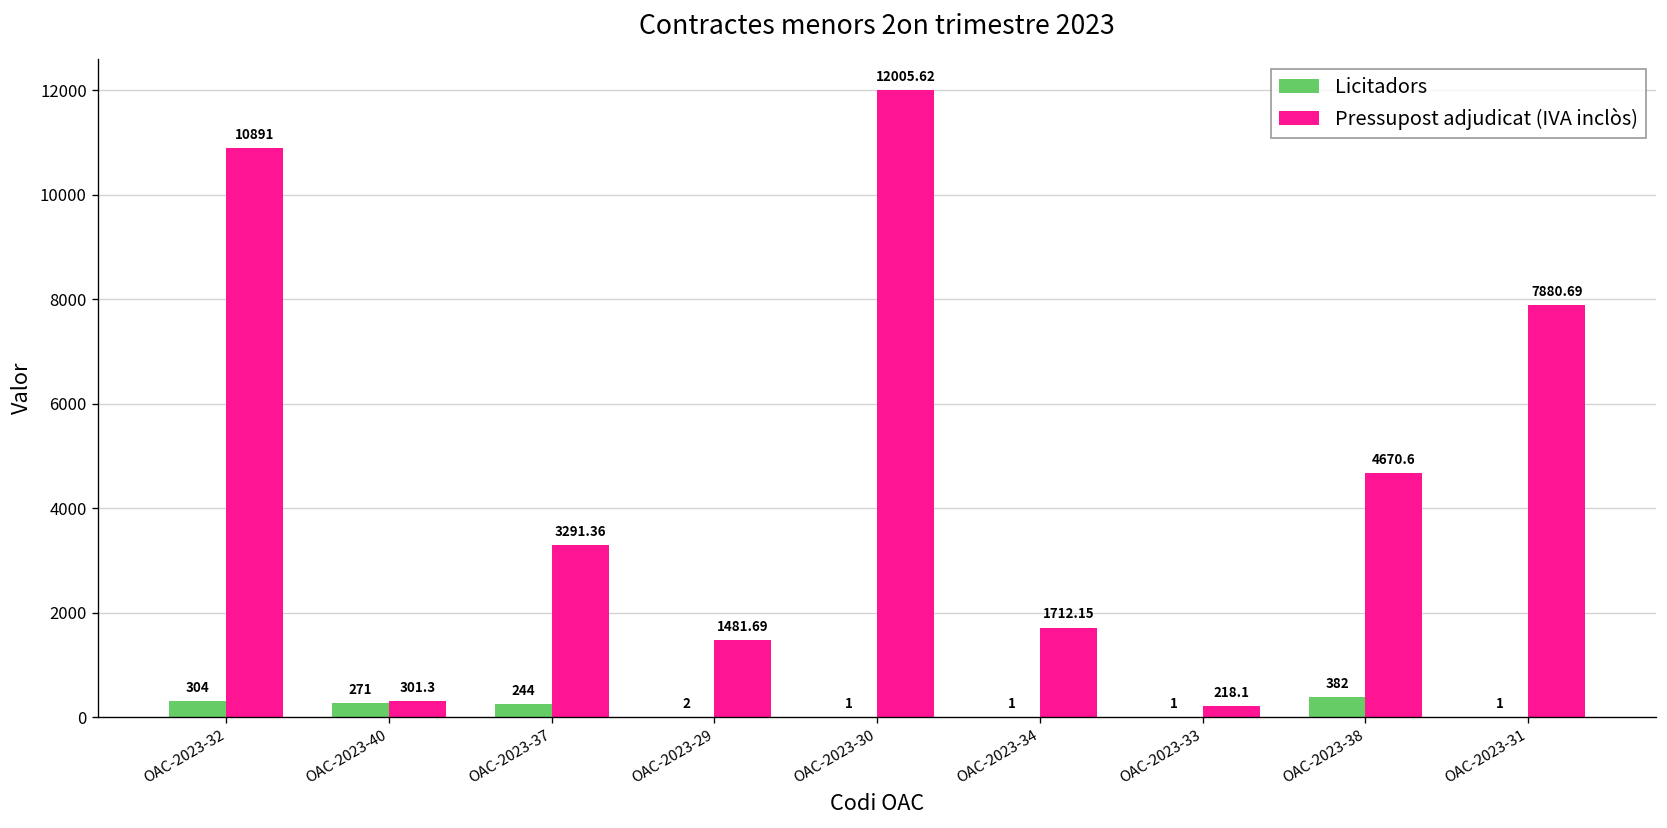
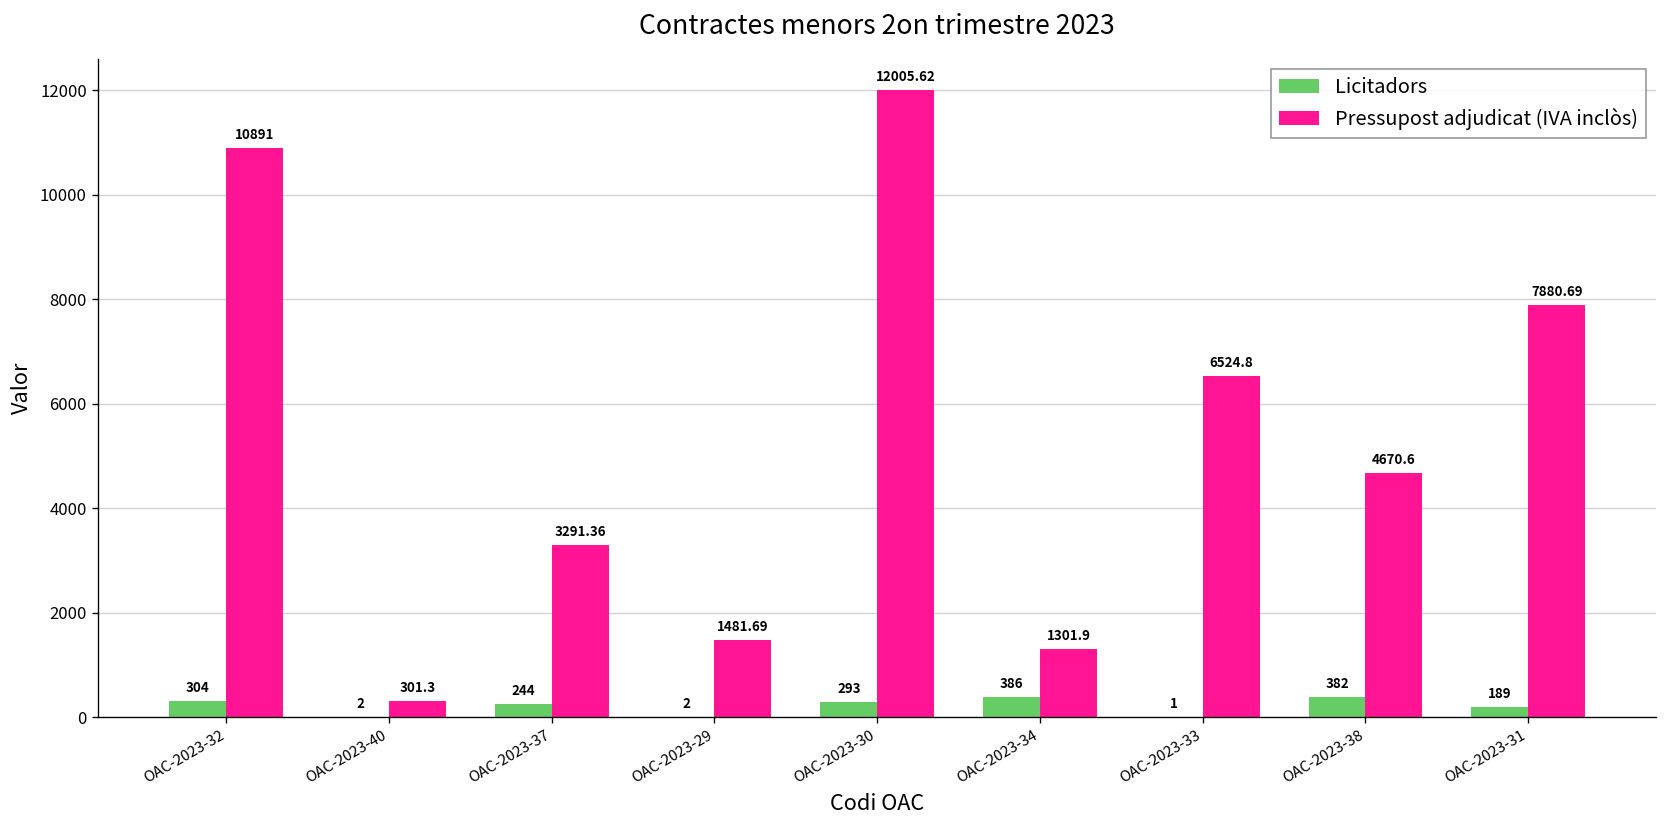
Licitadors, OAC-2023-40: 271 -> 2
Licitadors, OAC-2023-30: 1 -> 293
Licitadors, OAC-2023-34: 1 -> 386
Pressupost adjudicat (IVA inclòs), OAC-2023-34: 1712.15 -> 1301.9
Pressupost adjudicat (IVA inclòs), OAC-2023-33: 218.1 -> 6524.8
Licitadors, OAC-2023-31: 1 -> 189
